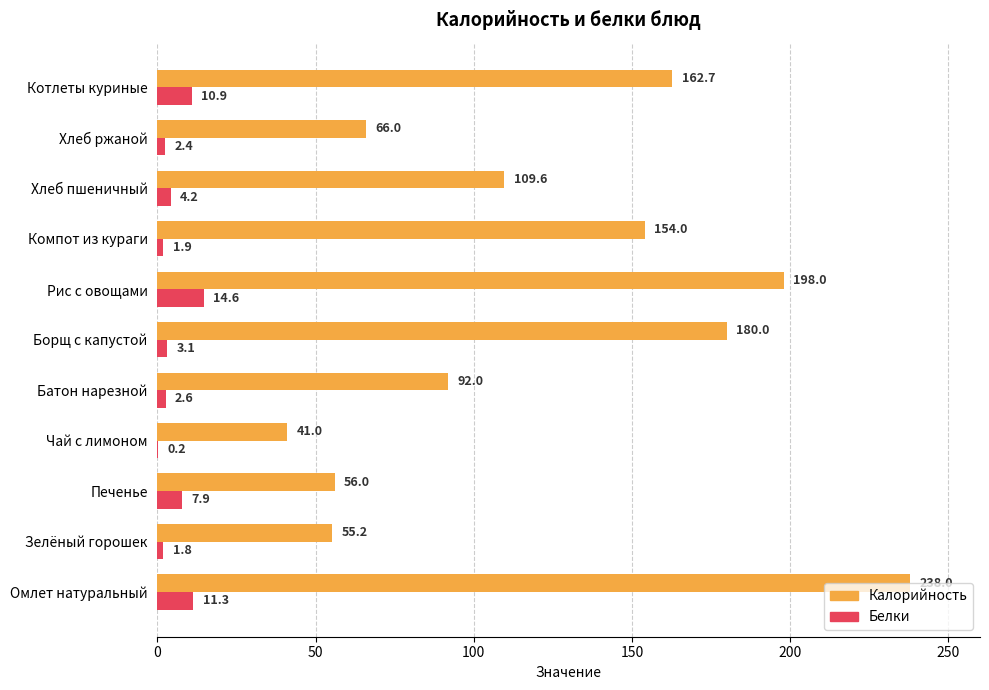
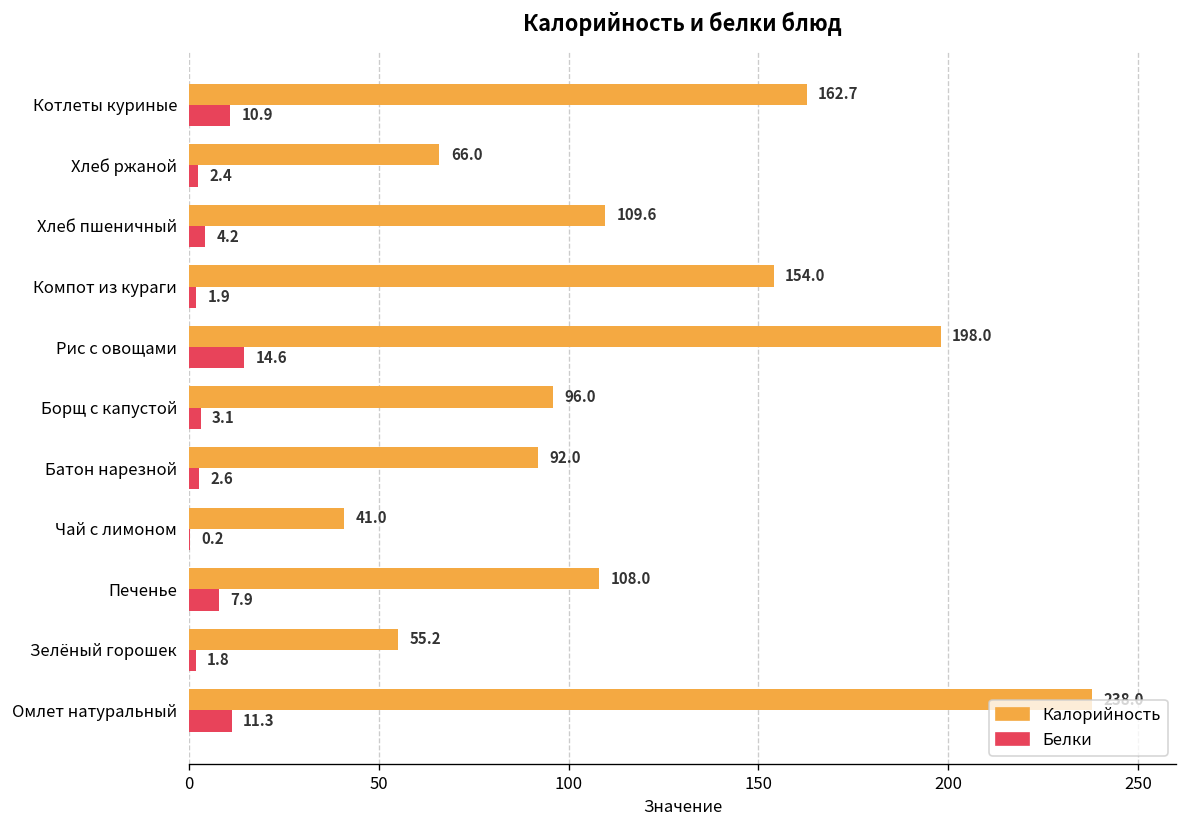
Калорийность, Борщ с капустой: 180.0 -> 96.0
Калорийность, Печенье: 56.0 -> 108.0
